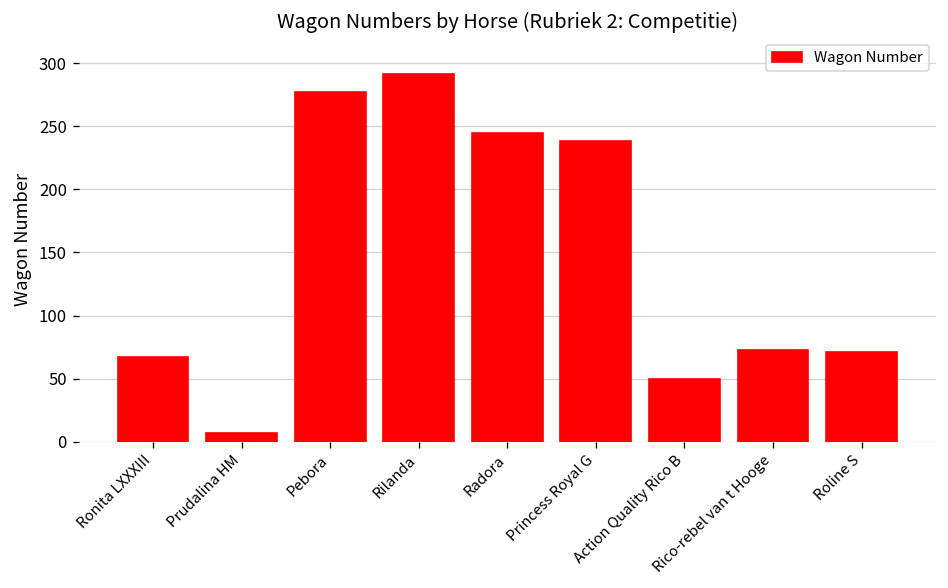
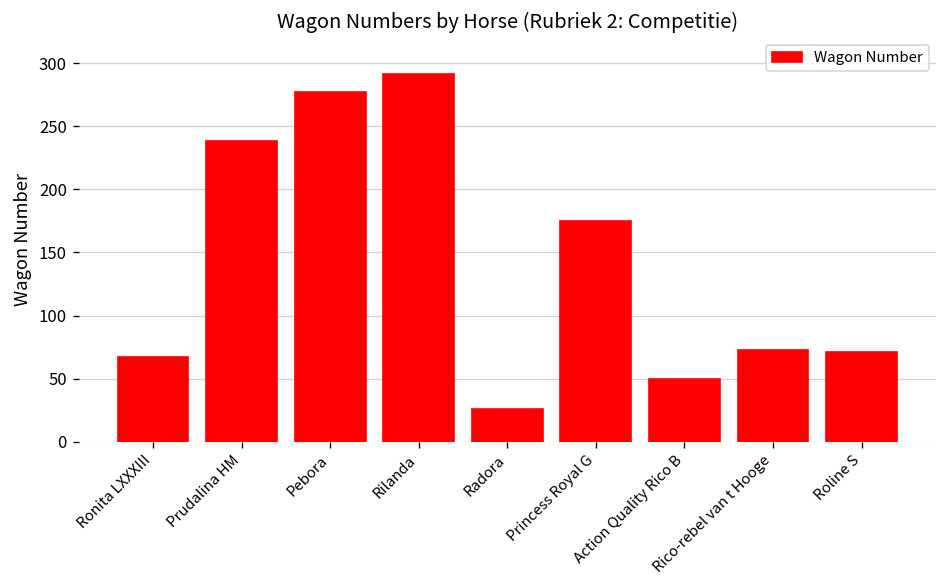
Prudalina HM: 7 -> 238
Radora: 245 -> 26
Princess Royal G: 238 -> 175
